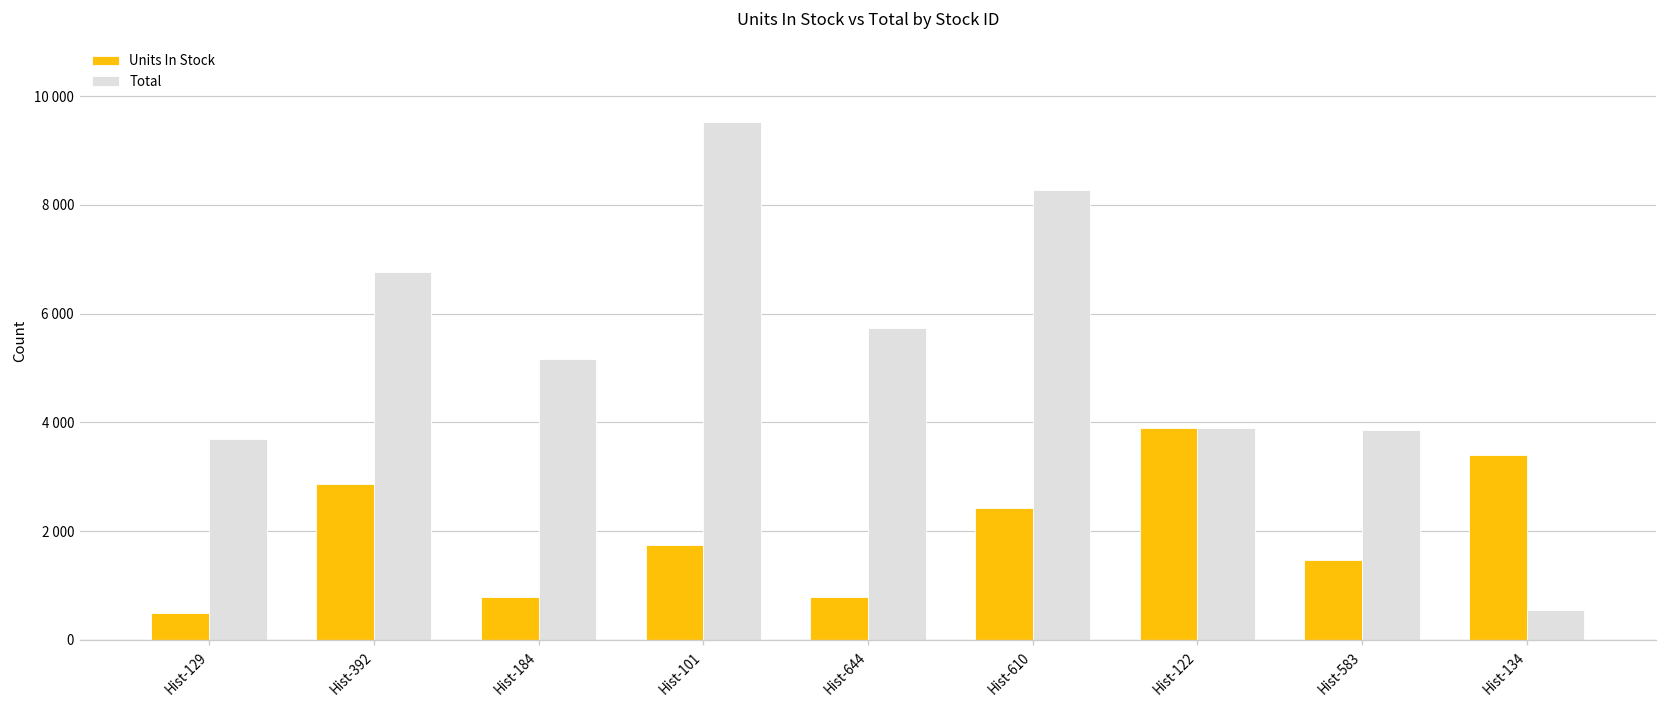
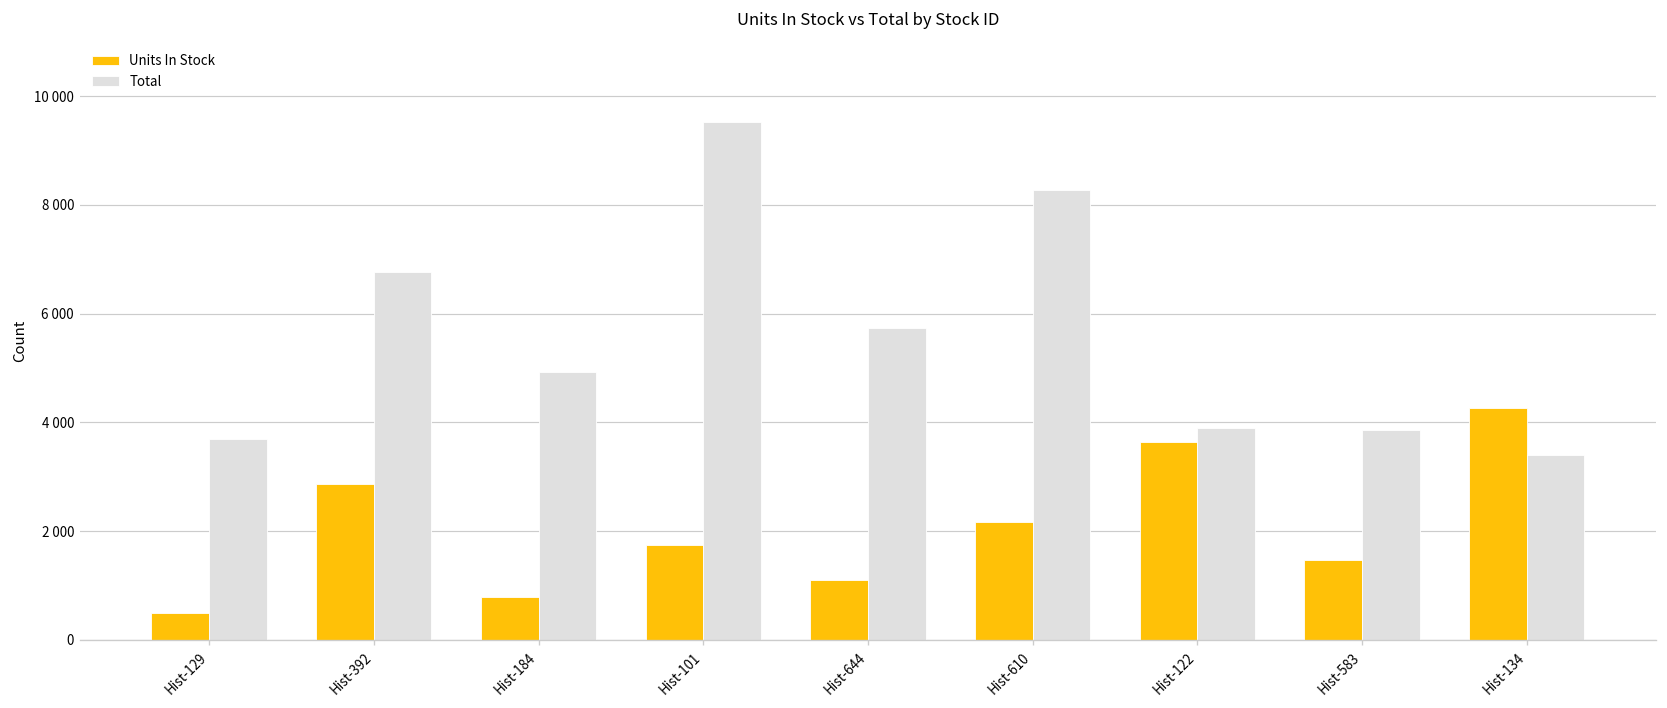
Total, Hist-184: 5200 -> 4900
Units In Stock, Hist-644: 800 -> 1100
Units In Stock, Hist-610: 2400 -> 2200
Units In Stock, Hist-122: 3900 -> 3600
Units In Stock, Hist-134: 3400 -> 4300
Total, Hist-134: 600 -> 3400
